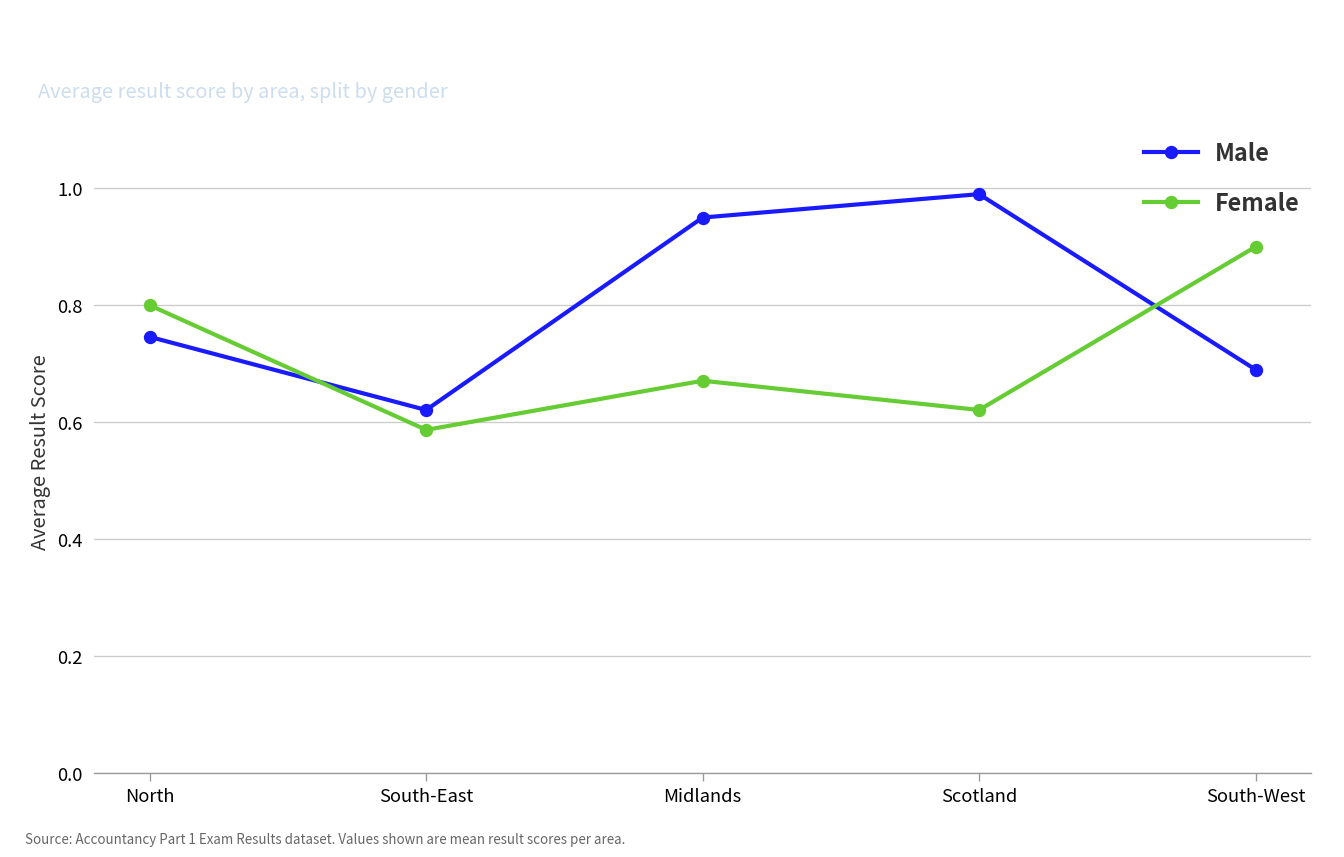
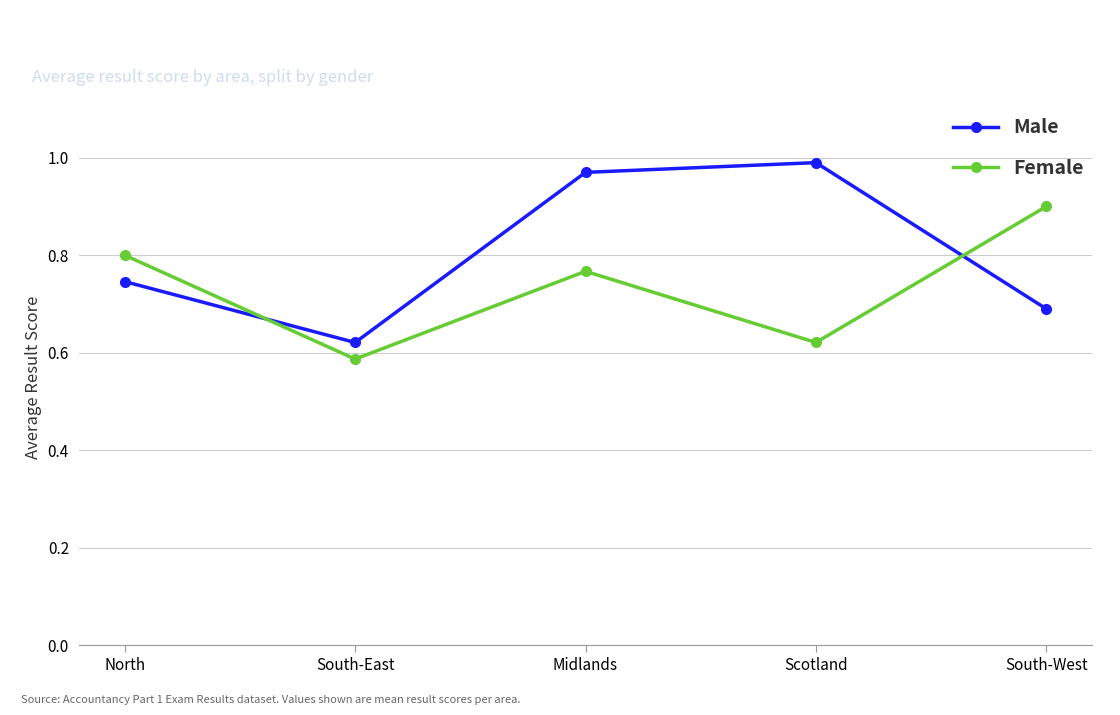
Male, Midlands: 0.95 -> 0.97
Female, Midlands: 0.67 -> 0.77
